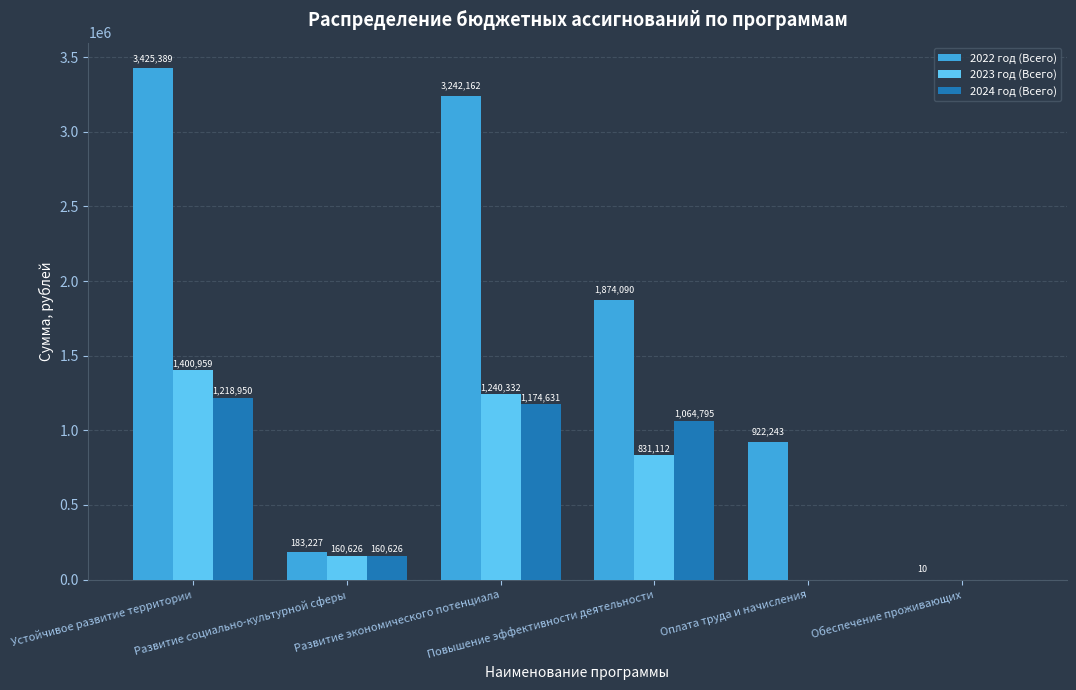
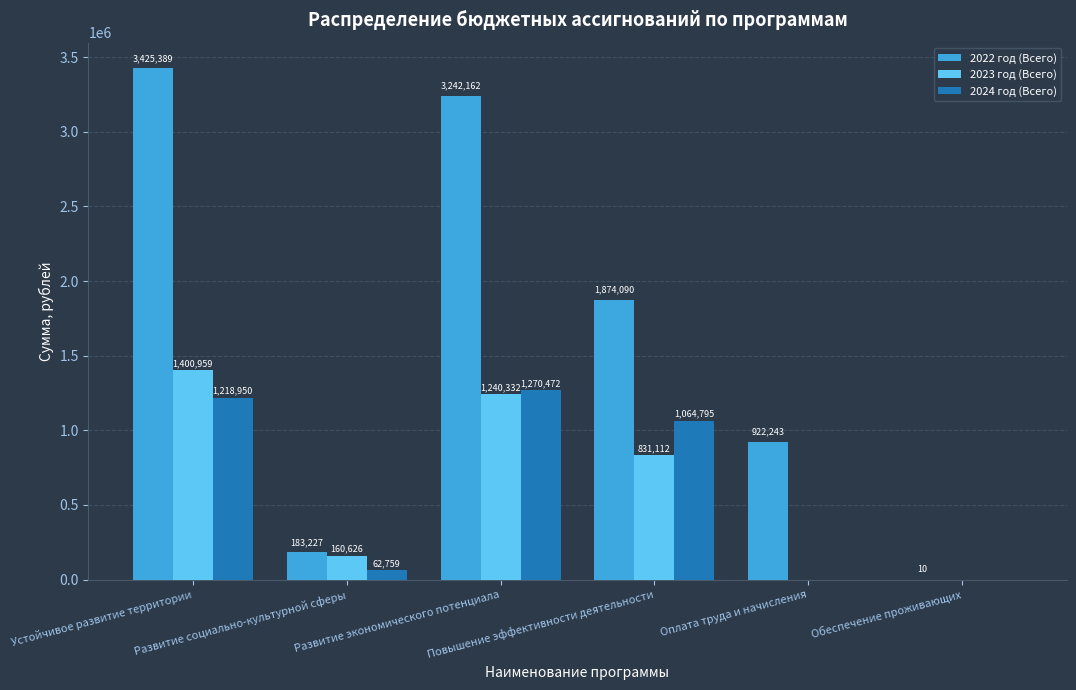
2024 год (Всего), Развитие социально-культурной сферы: 160,626 -> 62,759
2024 год (Всего), Развитие экономического потенциала: 1,174,631 -> 1,270,472
